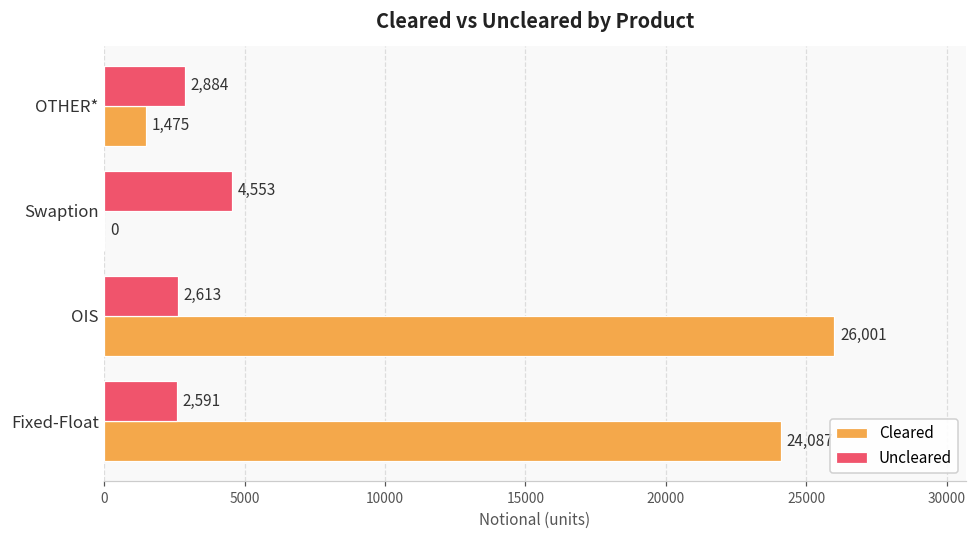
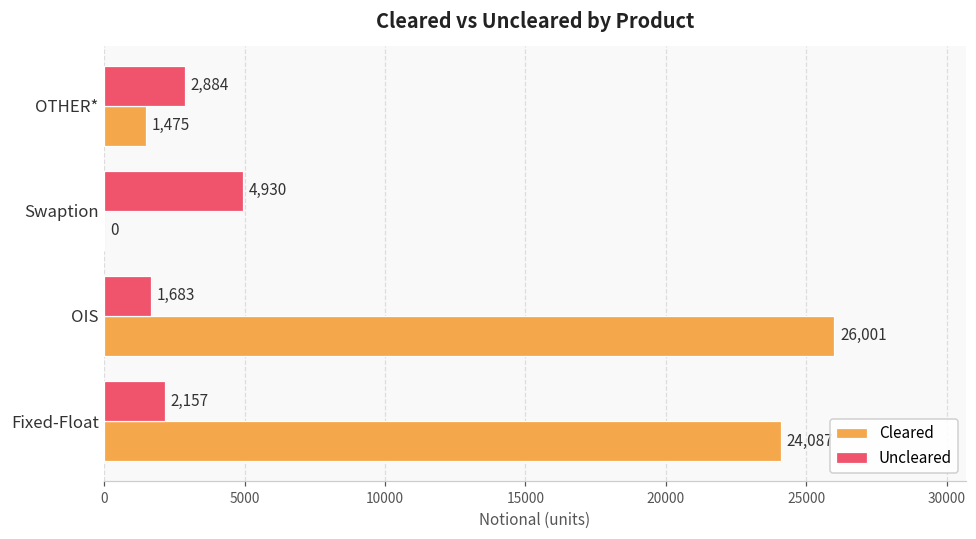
Uncleared, Swaption: 4,553 -> 4,930
Uncleared, OIS: 2,613 -> 1,683
Uncleared, Fixed-Float: 2,591 -> 2,157
